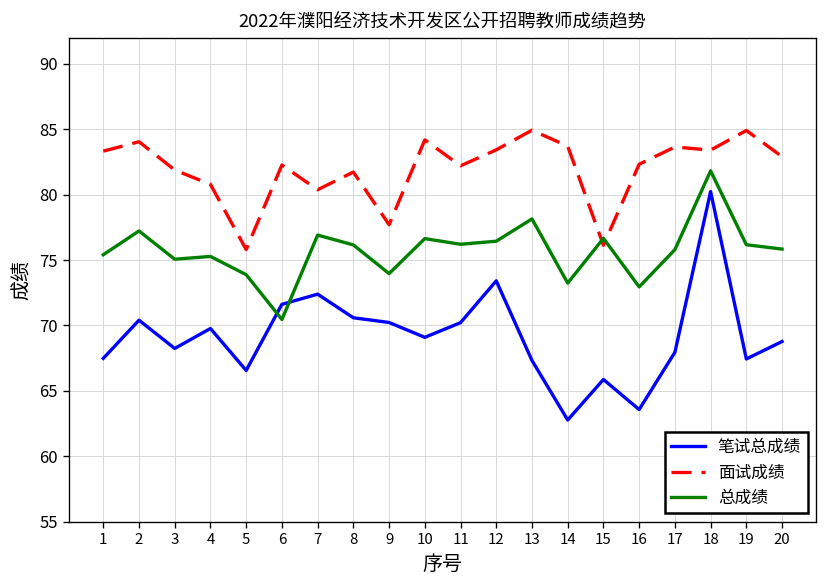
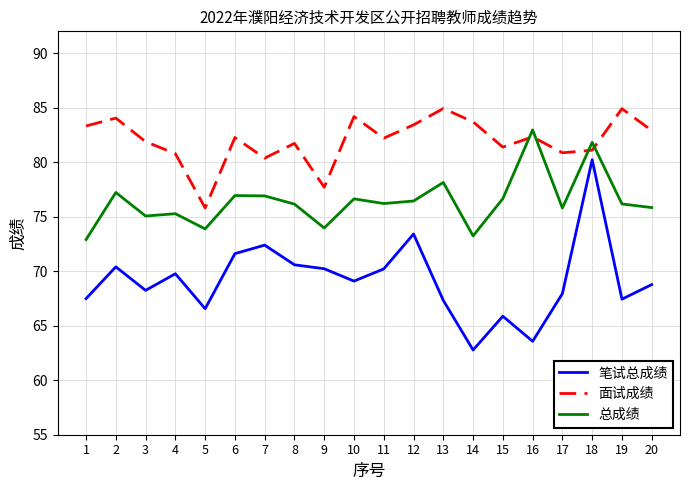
总成绩, 1: 75.4 -> 72.9
总成绩, 6: 70.5 -> 76.9
面试成绩, 15: 76.1 -> 81.4
总成绩, 16: 72.9 -> 83.0
面试成绩, 17: 83.6 -> 80.9
面试成绩, 18: 83.4 -> 81.1
